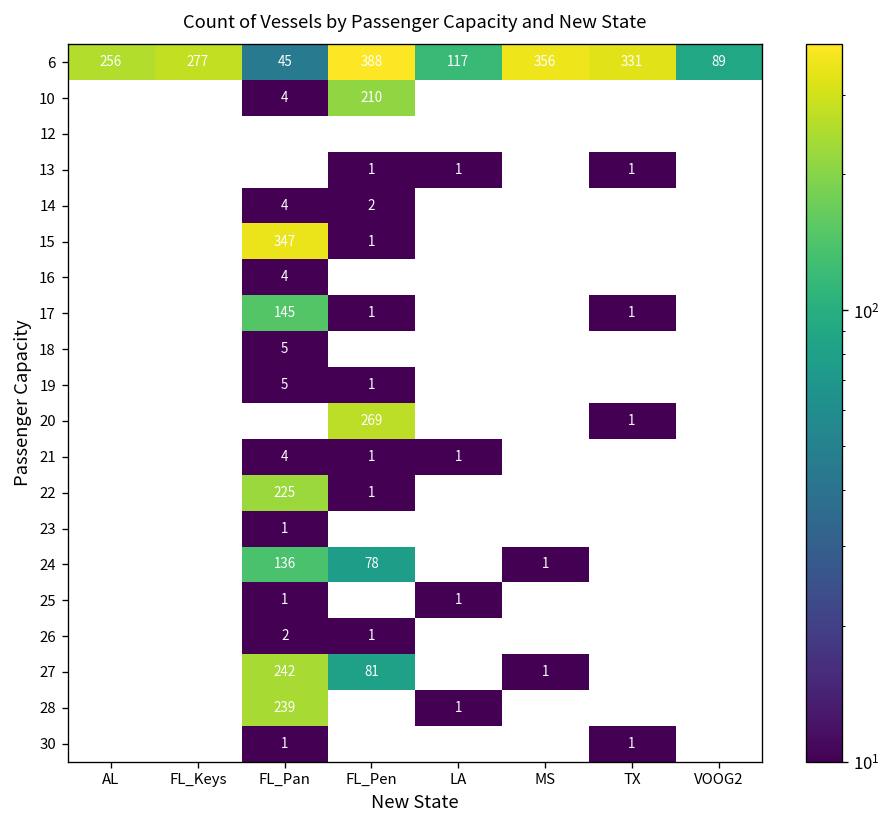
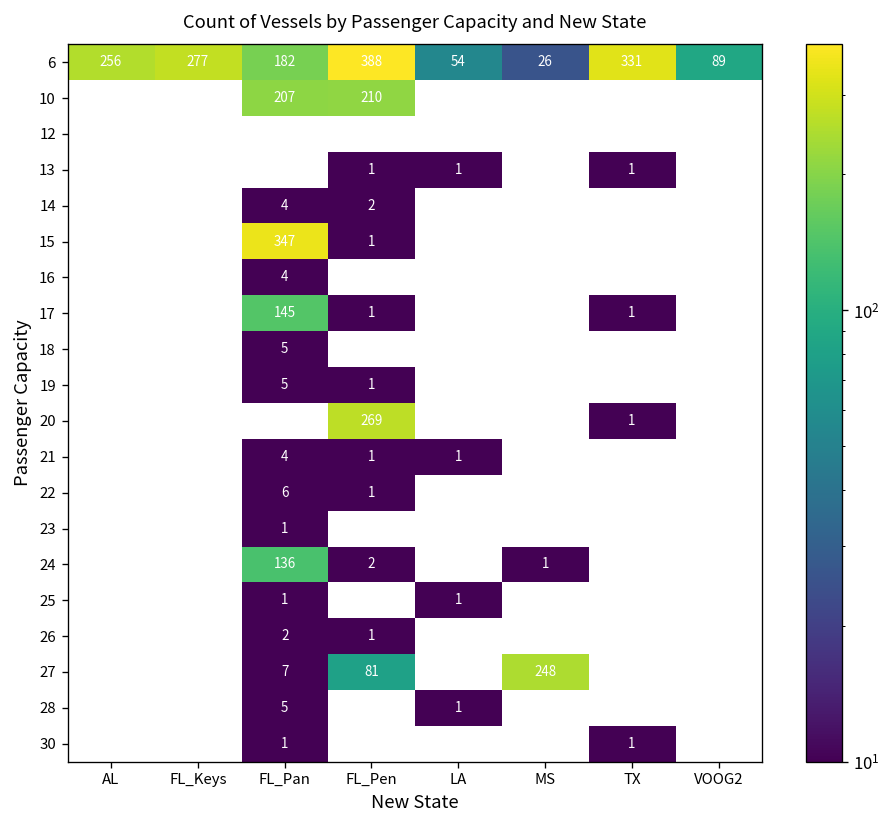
6, FL_Pan: 45 -> 182
6, LA: 117 -> 54
6, MS: 356 -> 26
10, FL_Pan: 4 -> 207
22, FL_Pan: 225 -> 6
24, FL_Pen: 78 -> 2
27, FL_Pan: 242 -> 7
27, MS: 1 -> 248
28, FL_Pan: 239 -> 5
